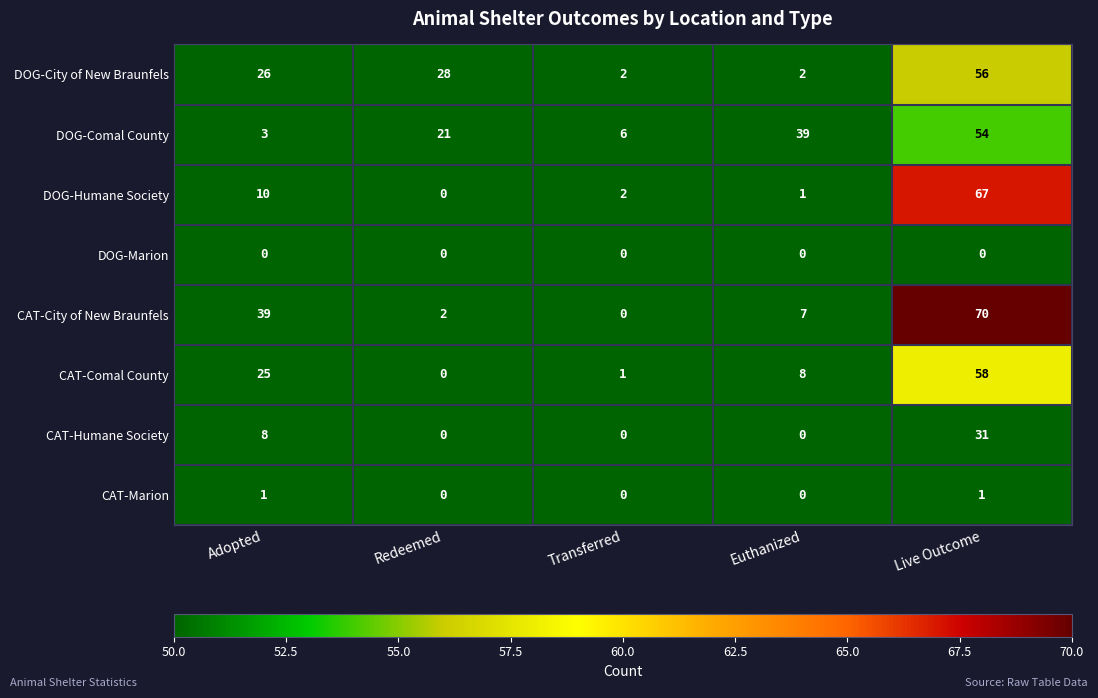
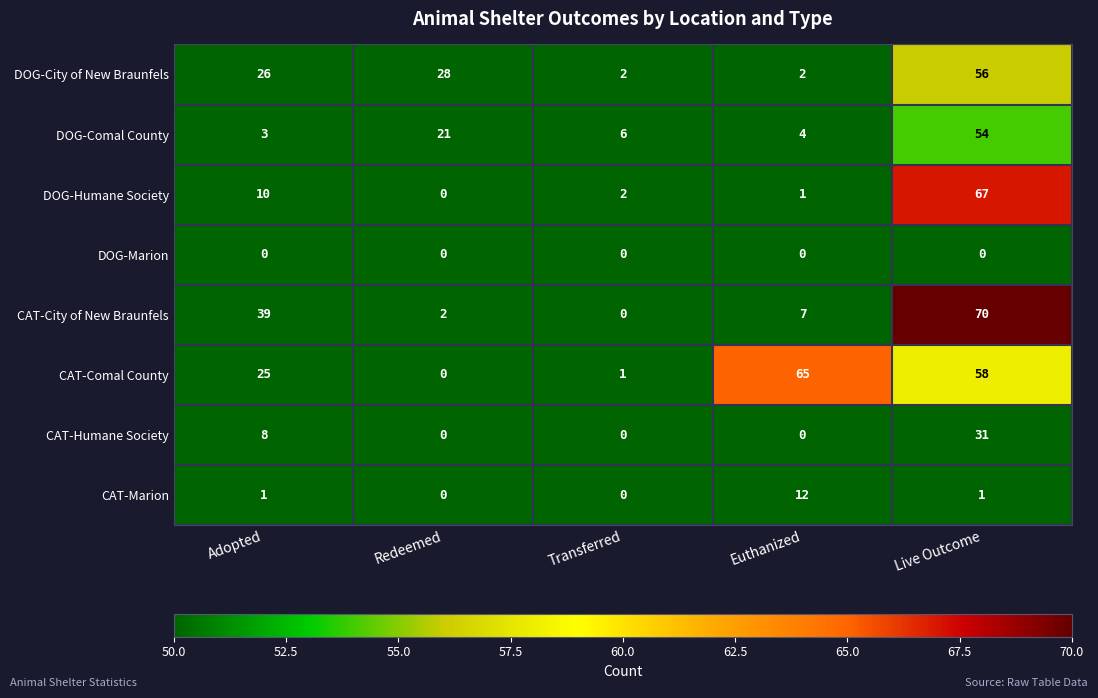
DOG-Comal County, Euthanized: 39 -> 4
CAT-Comal County, Euthanized: 8 -> 65
CAT-Marion, Euthanized: 0 -> 12
